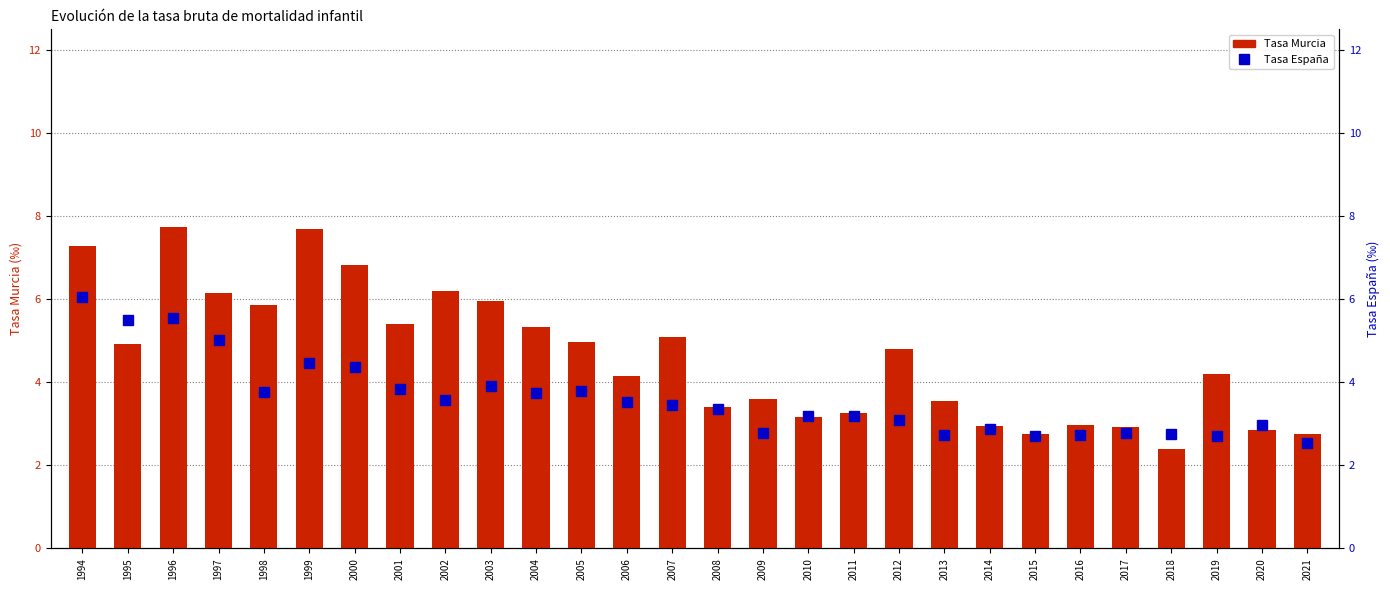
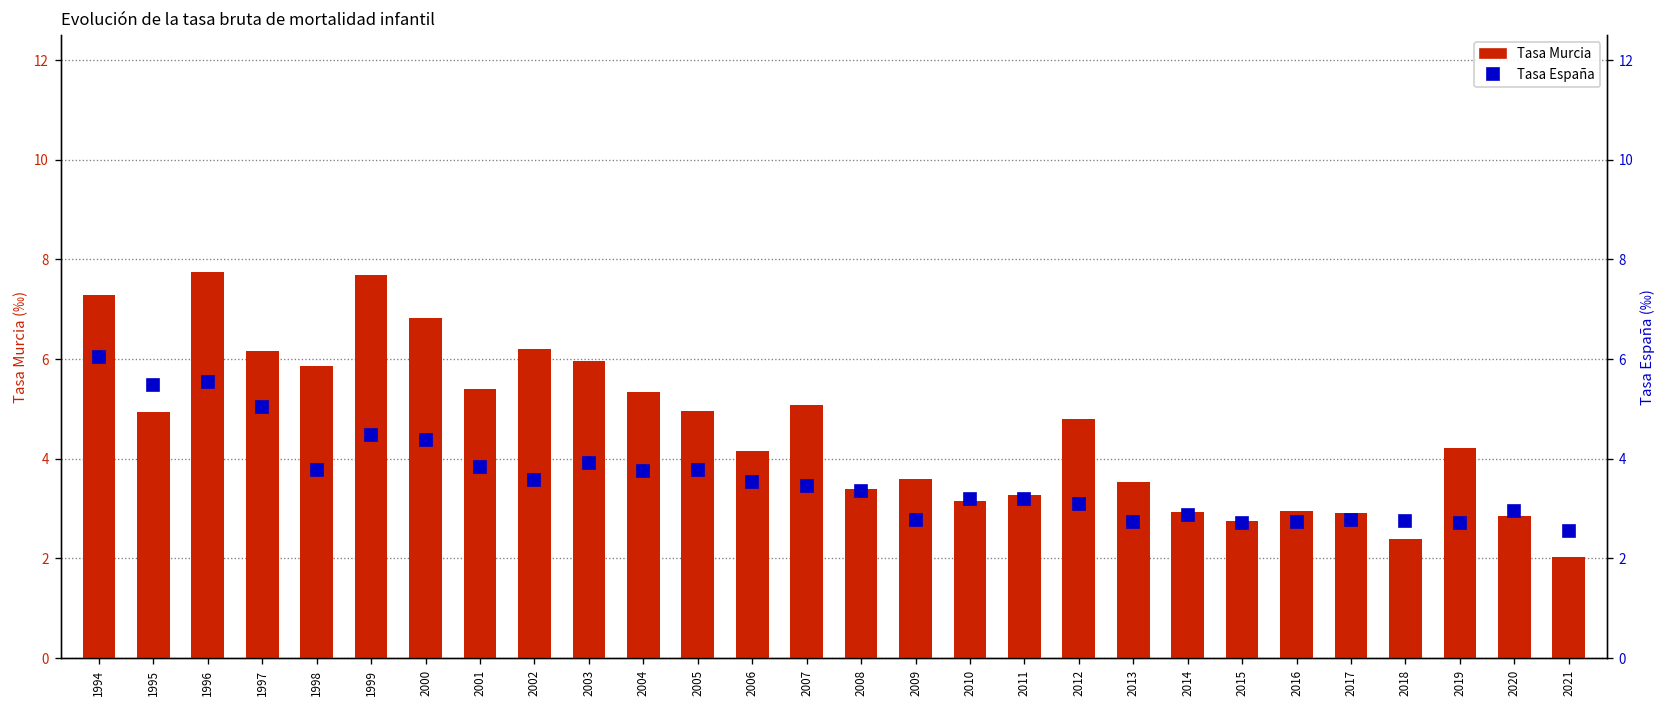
Tasa Murcia, 2021: 2.8 -> 2.0
